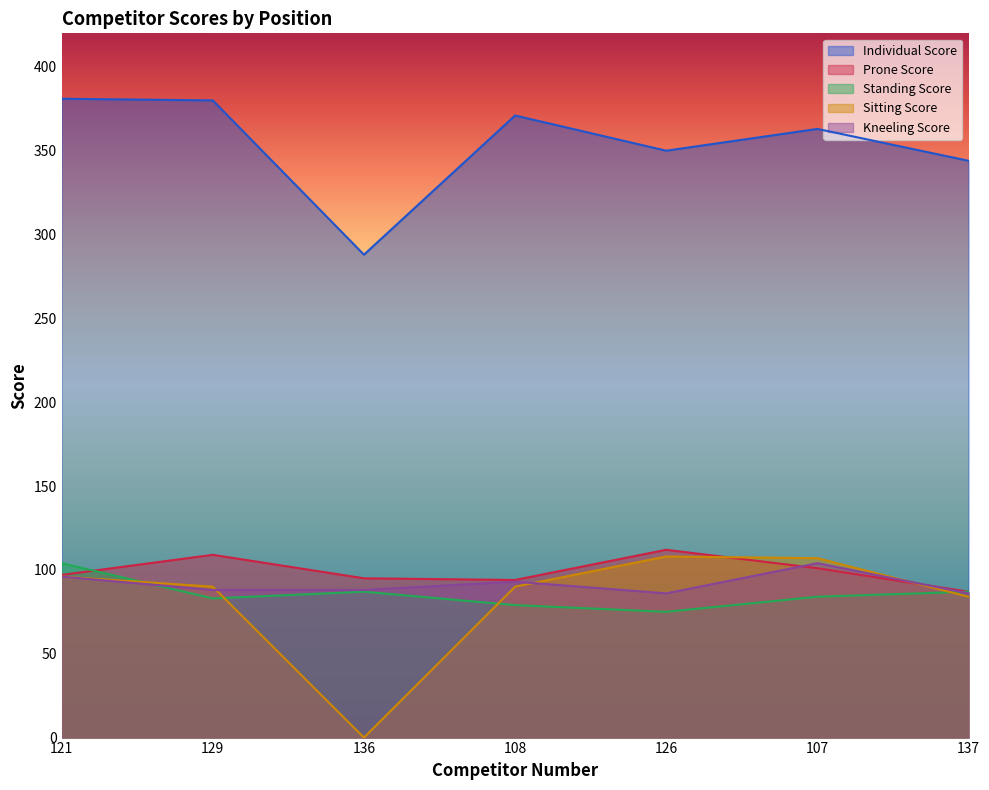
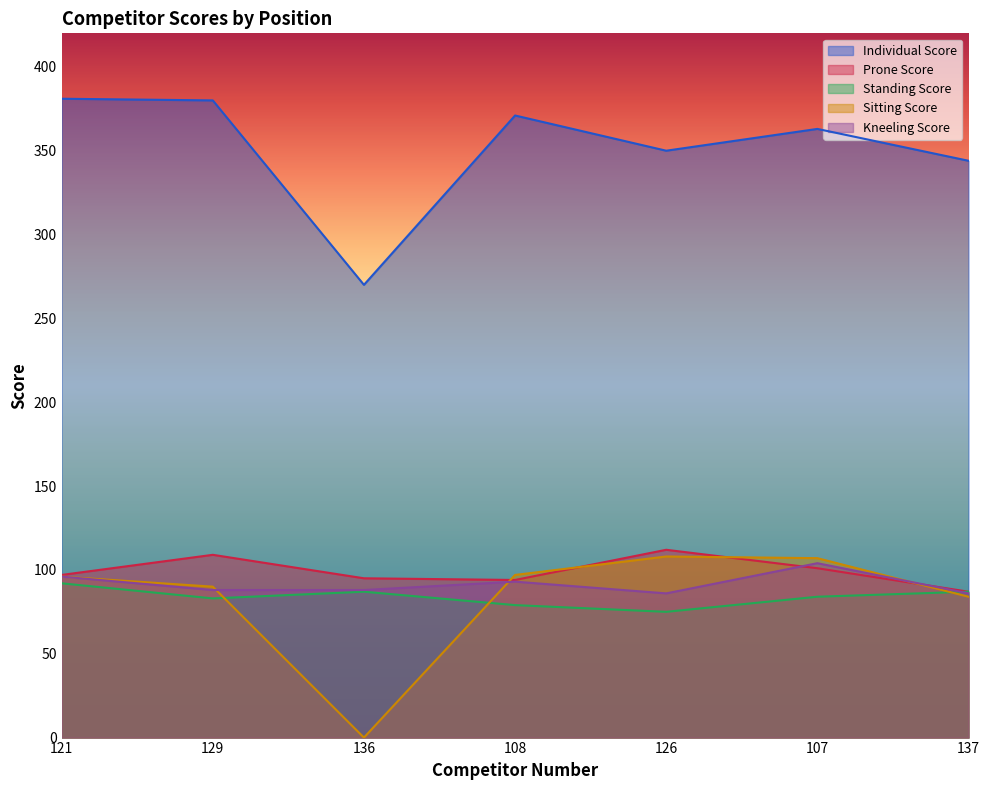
Standing Score, 121: 104 -> 92
Individual Score, 136: 288 -> 270
Sitting Score, 108: 90 -> 97
